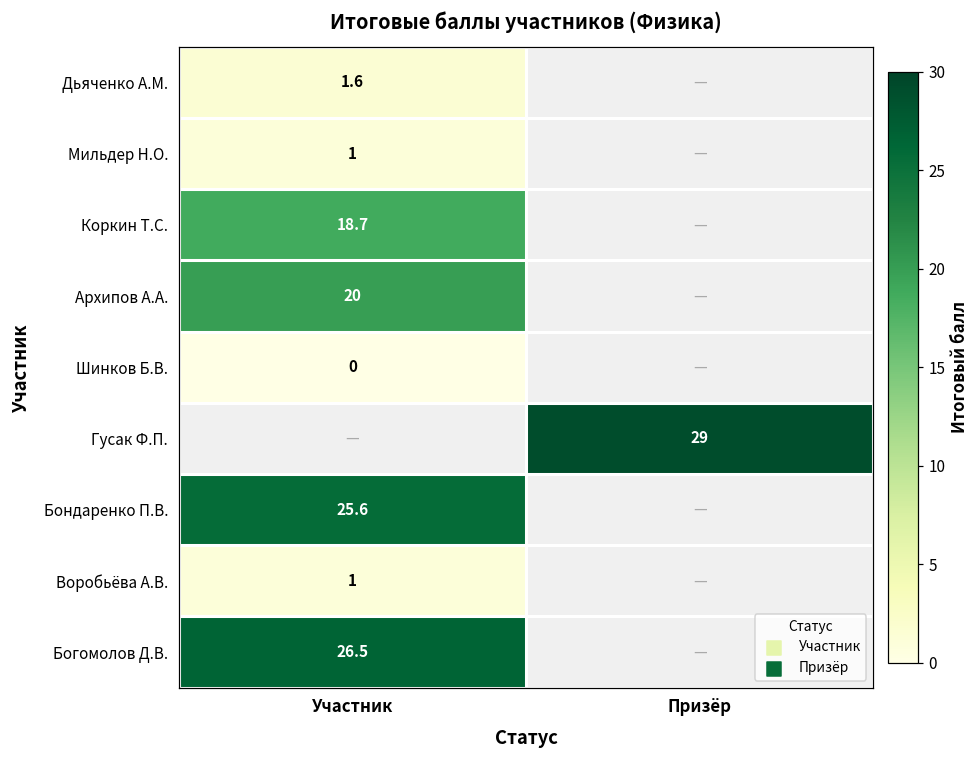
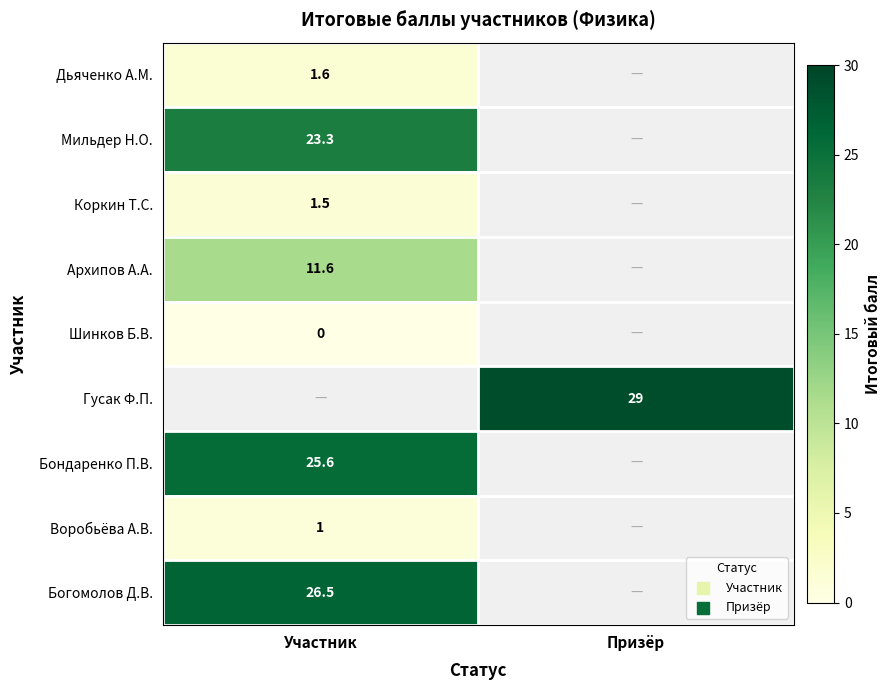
Мильдер Н.О., Участник: 1 -> 23.3
Коркин Т.С., Участник: 18.7 -> 1.5
Архипов А.А., Участник: 20 -> 11.6
